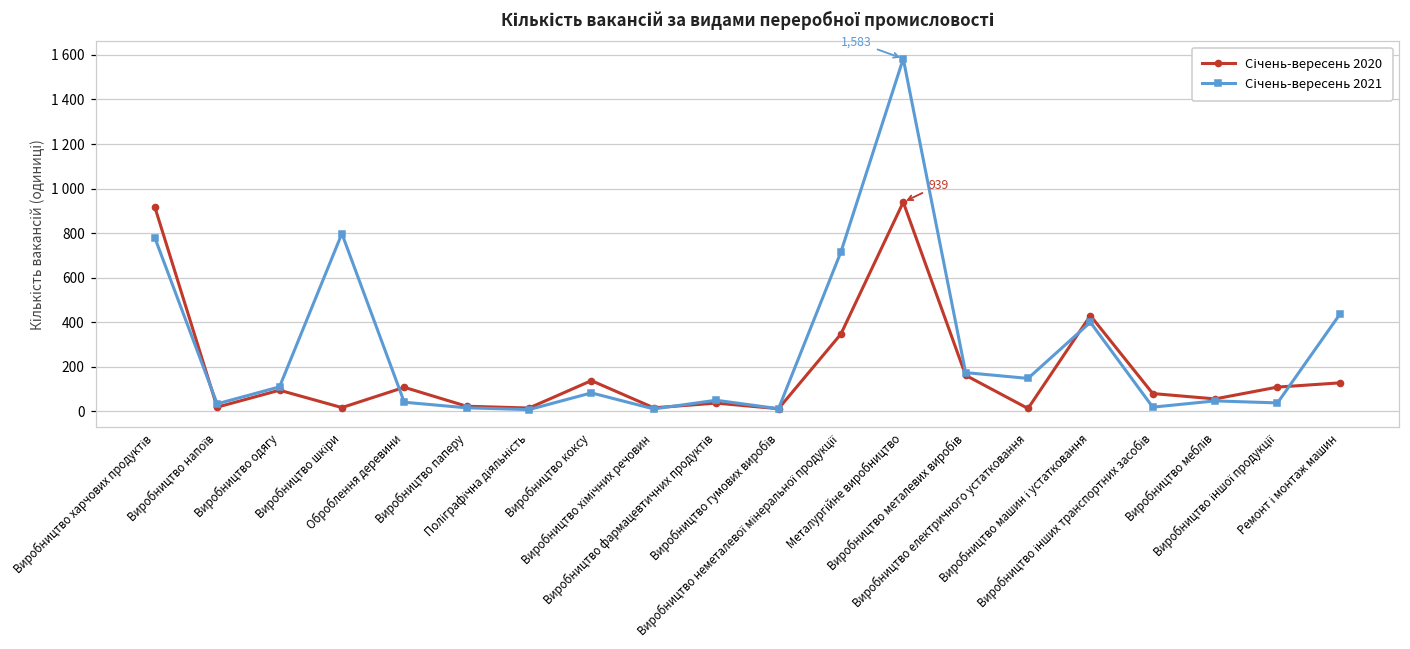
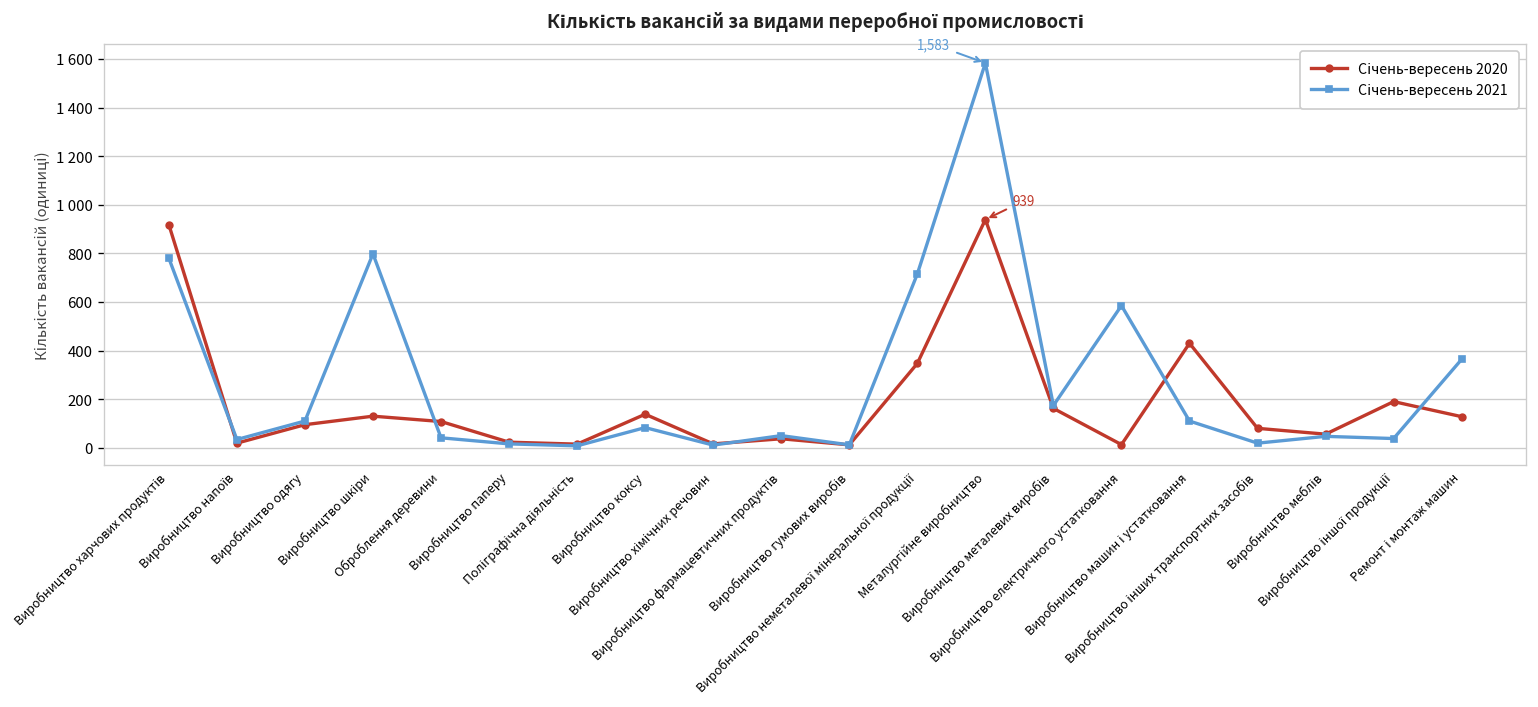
Січень-вересень 2020, Виробництво шкіри: 20 -> 130
Січень-вересень 2021, Виробництво електричного устатковання: 150 -> 590
Січень-вересень 2021, Виробництво машин і устатковання: 400 -> 110
Січень-вересень 2020, Виробництво іншої продукції: 110 -> 190
Січень-вересень 2021, Ремонт і монтаж машин: 440 -> 360
